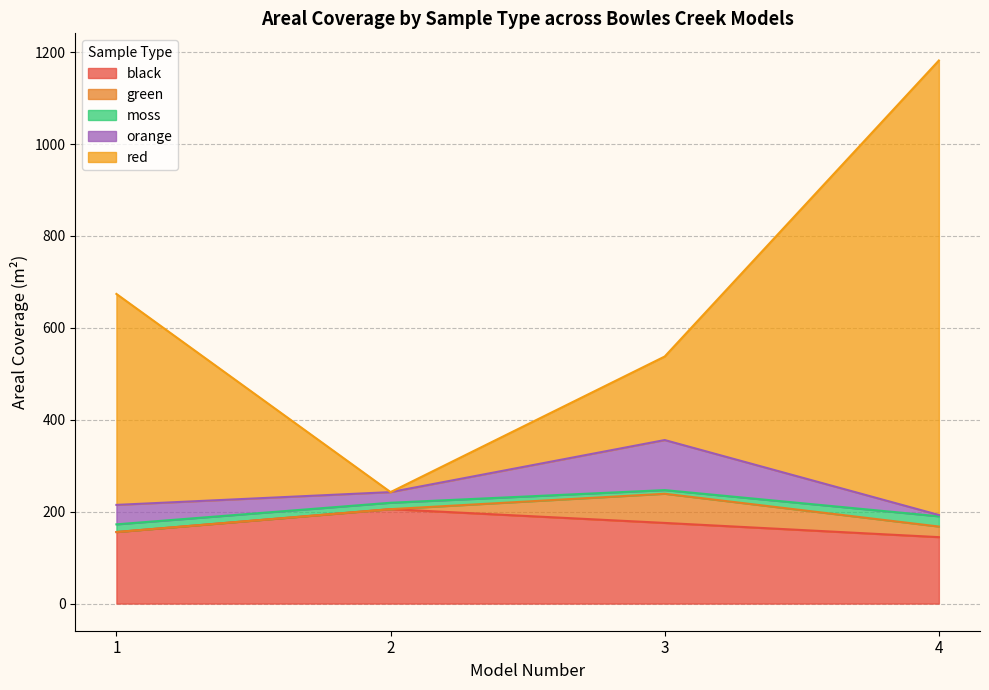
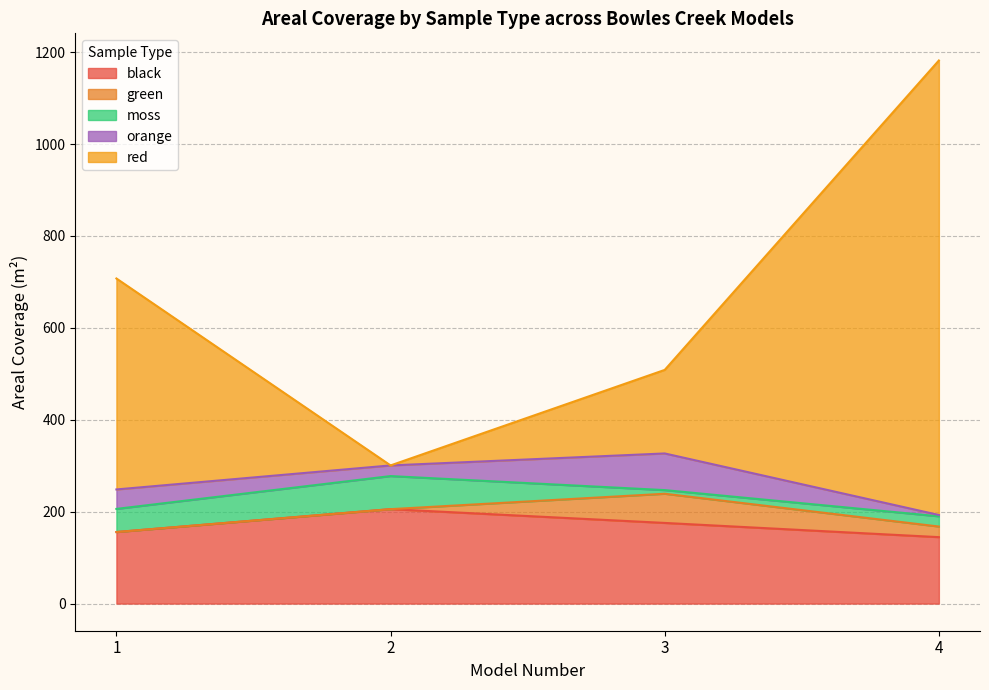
moss, 1: 20 -> 50
moss, 2: 10 -> 70
orange, 3: 110 -> 80
